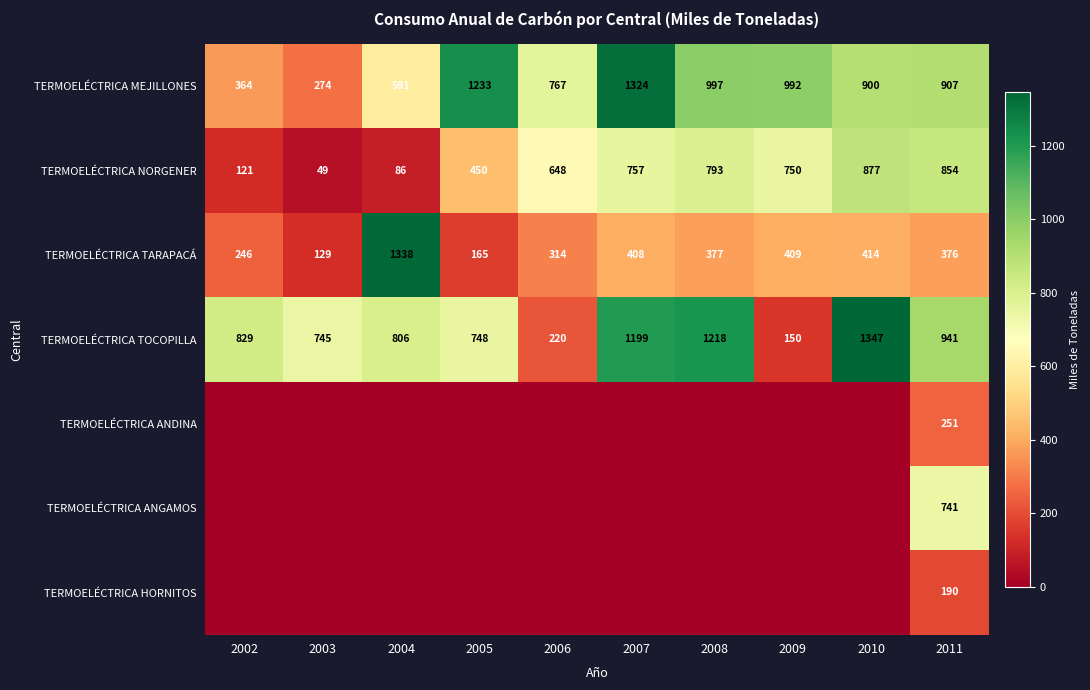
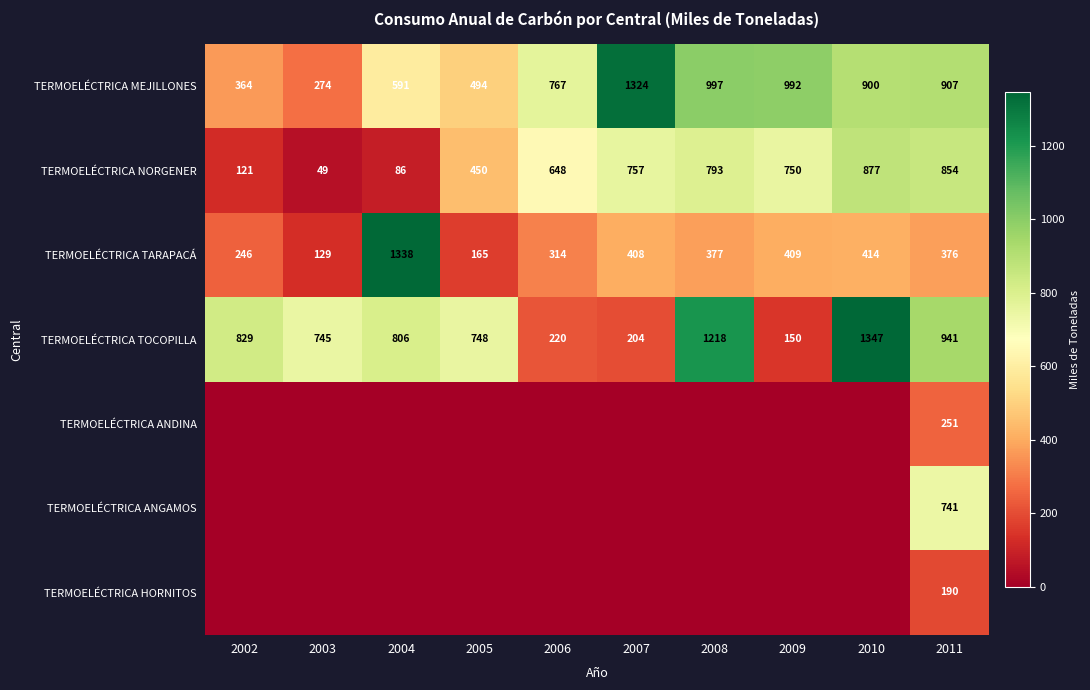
TERMOELÉCTRICA MEJILLONES, 2005: 1233 -> 494
TERMOELÉCTRICA TOCOPILLA, 2007: 1199 -> 204
